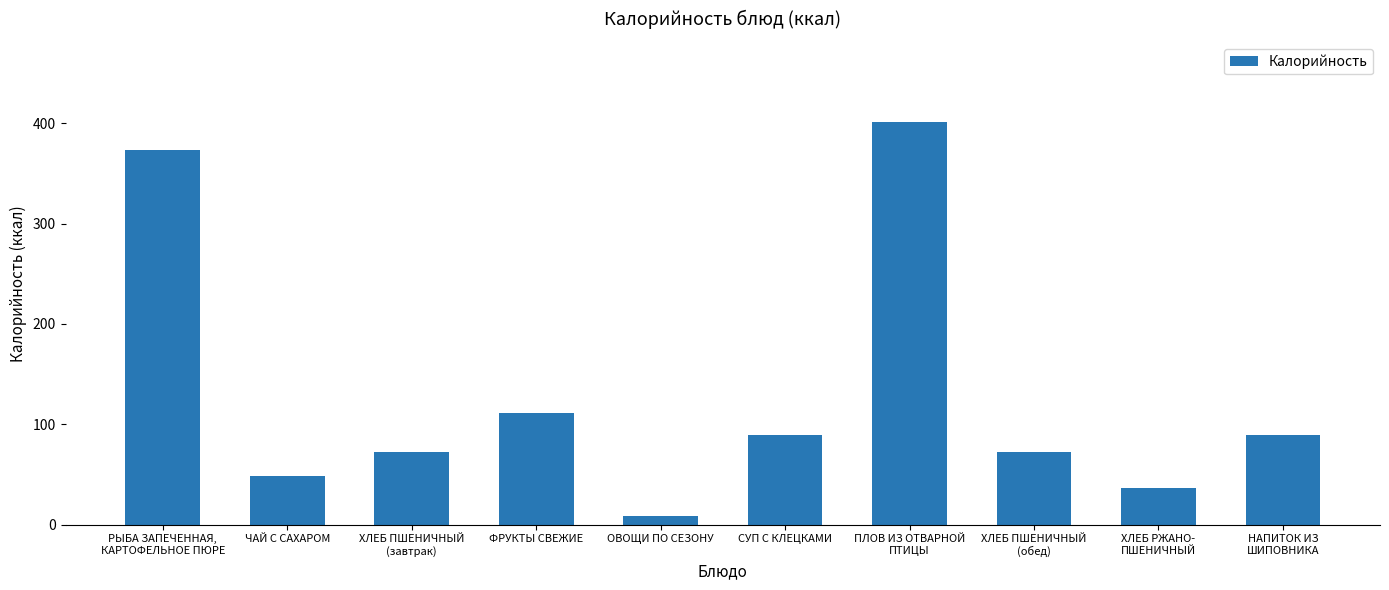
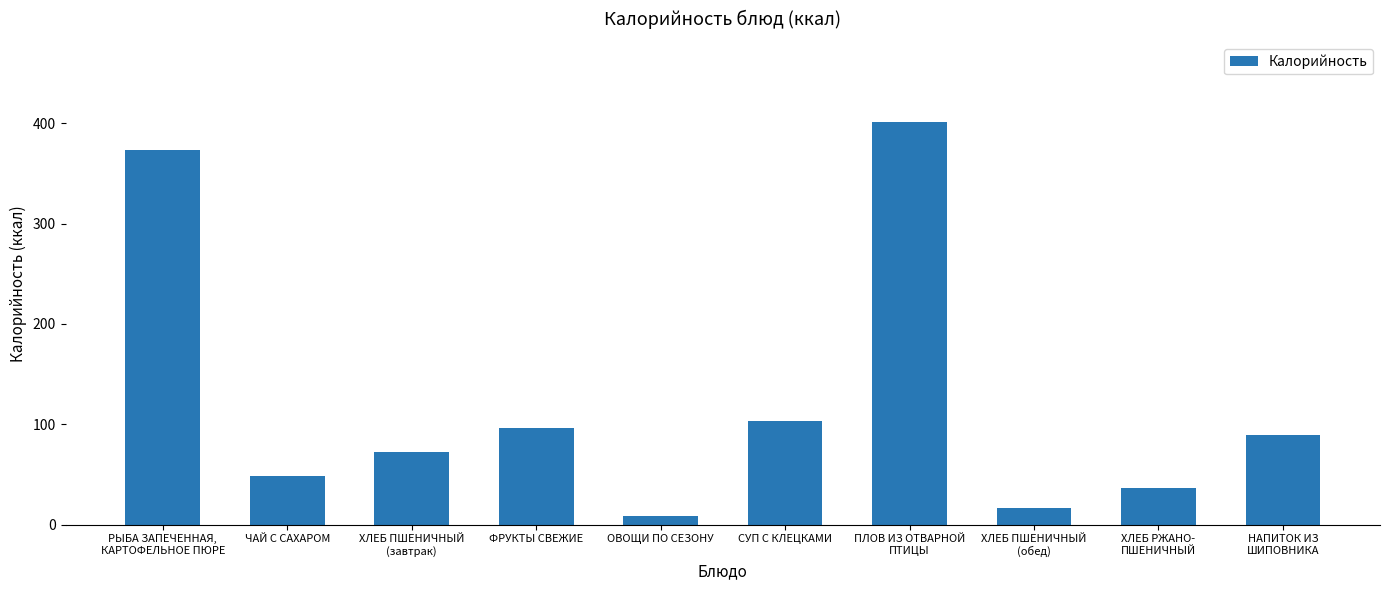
ФРУКТЫ СВЕЖИЕ: 111 -> 96
СУП С КЛЕЦКАМИ: 90 -> 103
ХЛЕБ ПШЕНИЧНЫЙ (обед): 73 -> 17
